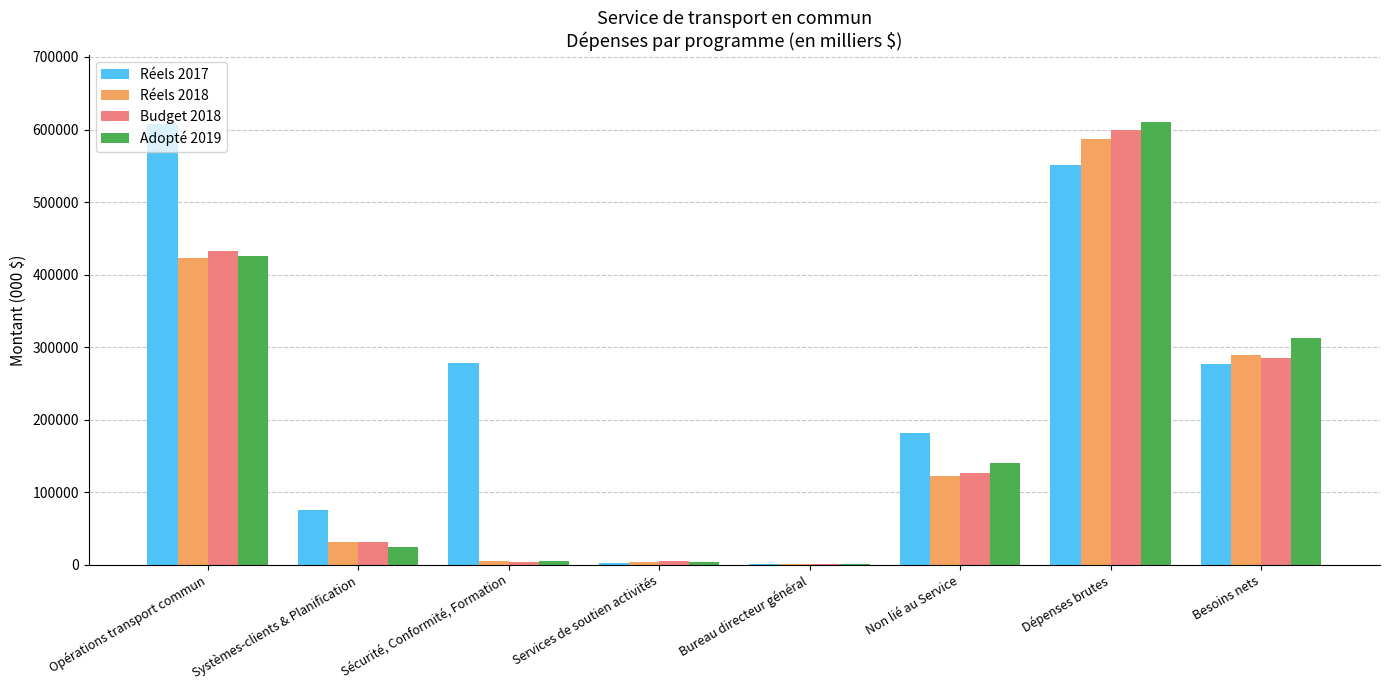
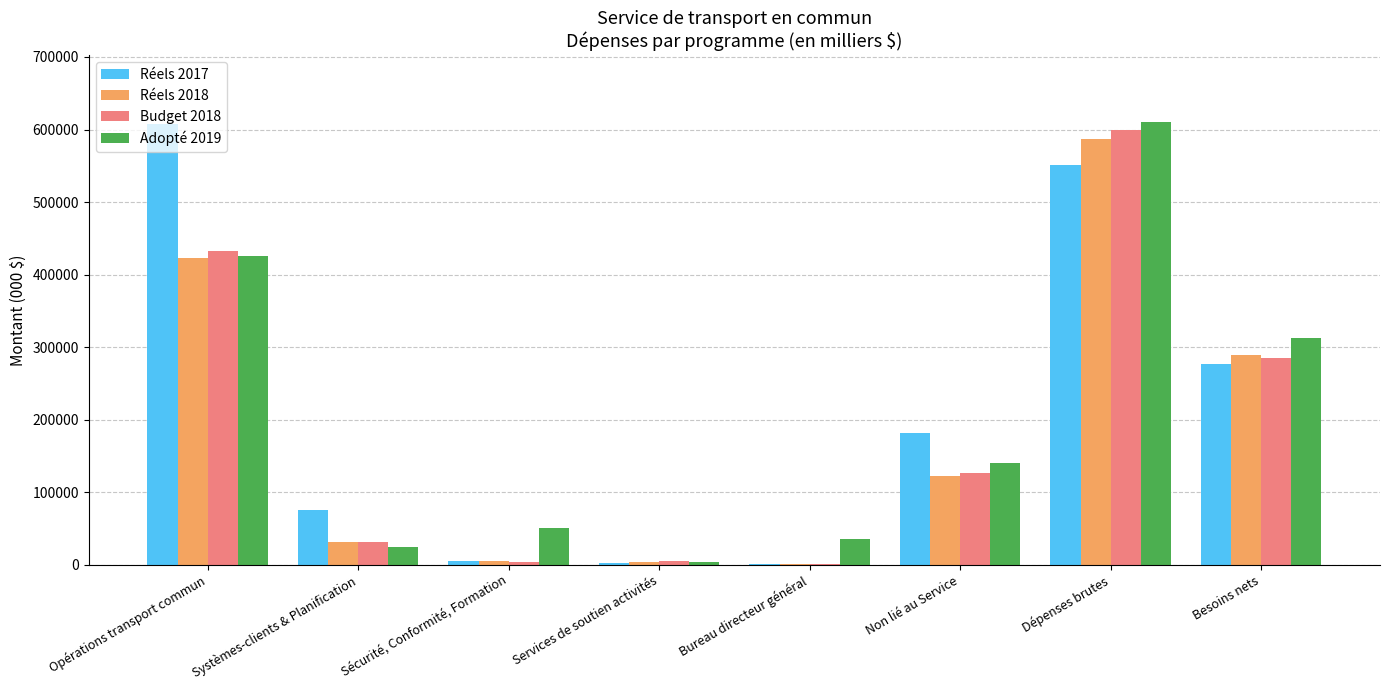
Réels 2017, Sécurité, Conformité, Formation: 280000 -> 0
Adopté 2019, Sécurité, Conformité, Formation: 10000 -> 50000
Adopté 2019, Bureau directeur général: 0 -> 40000
